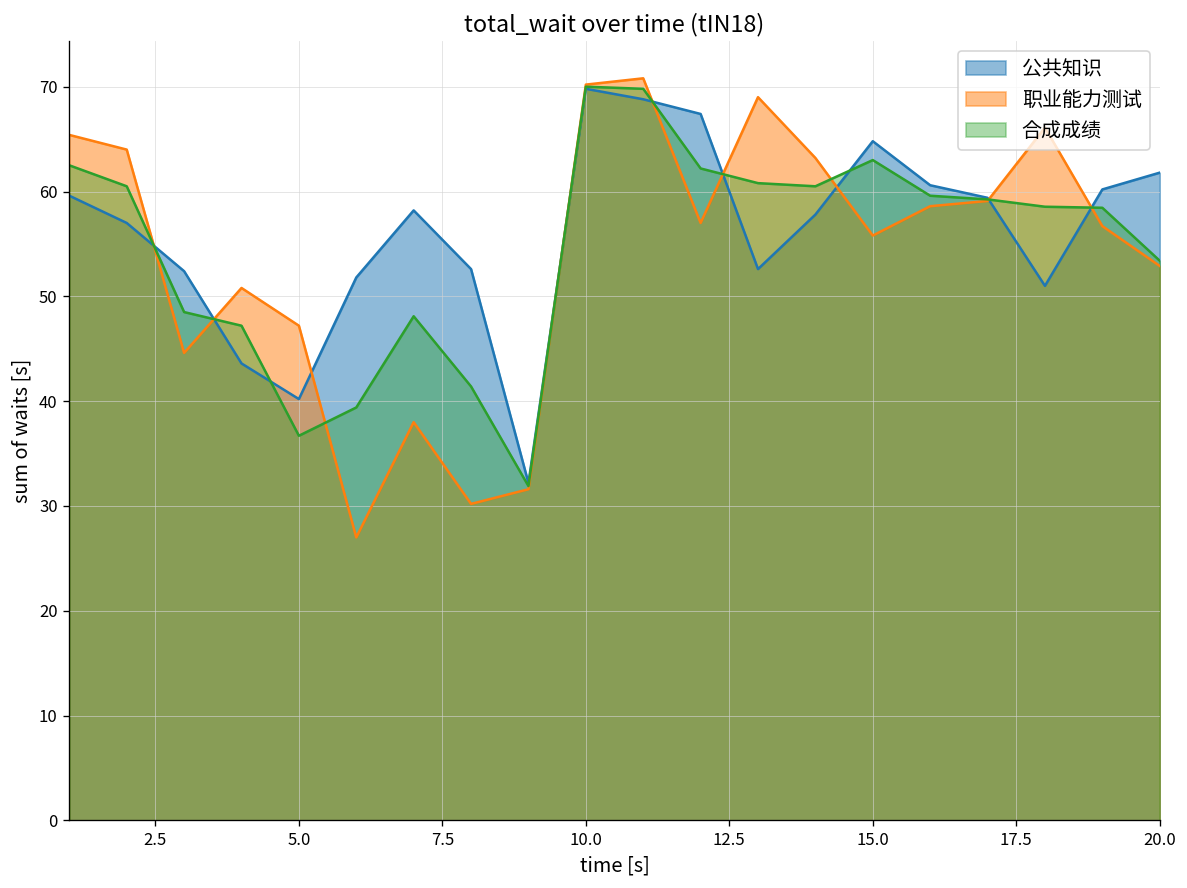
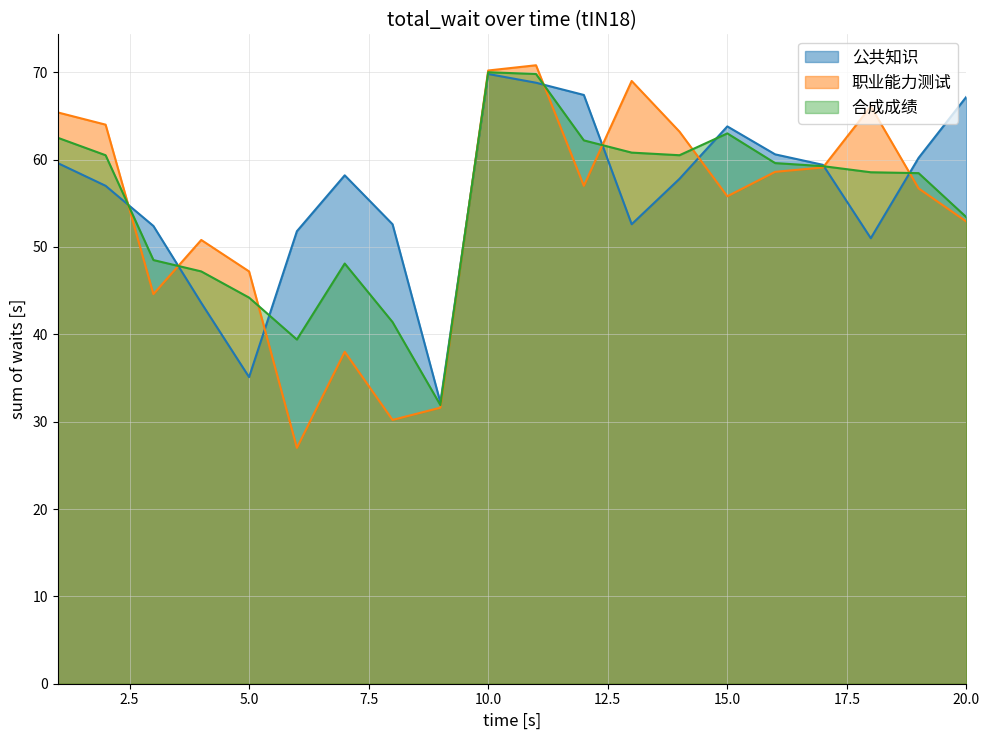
公共知识, 5.0: 40 -> 35
合成成绩, 5.0: 37 -> 44
公共知识, 15.0: 65 -> 64
公共知识, 20.0: 62 -> 67
